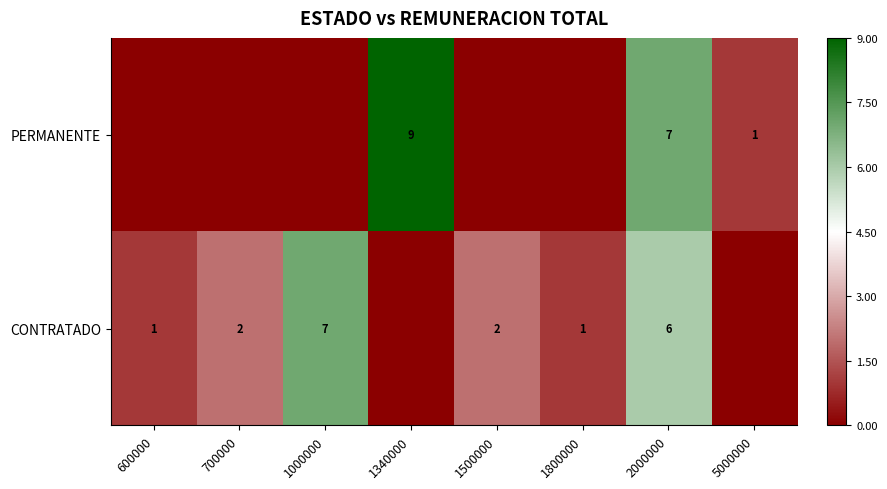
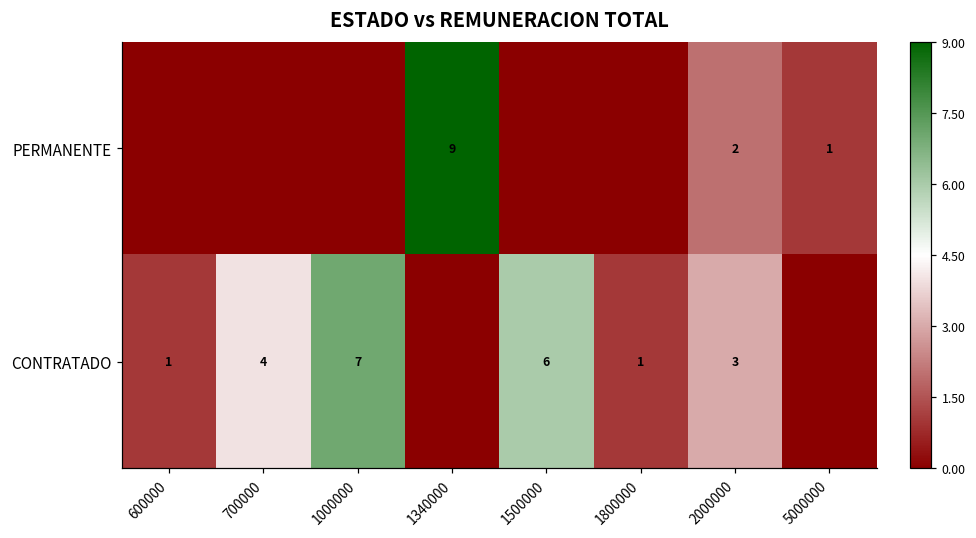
PERMANENTE, 2000000: 7 -> 2
CONTRATADO, 700000: 2 -> 4
CONTRATADO, 1500000: 2 -> 6
CONTRATADO, 2000000: 6 -> 3
